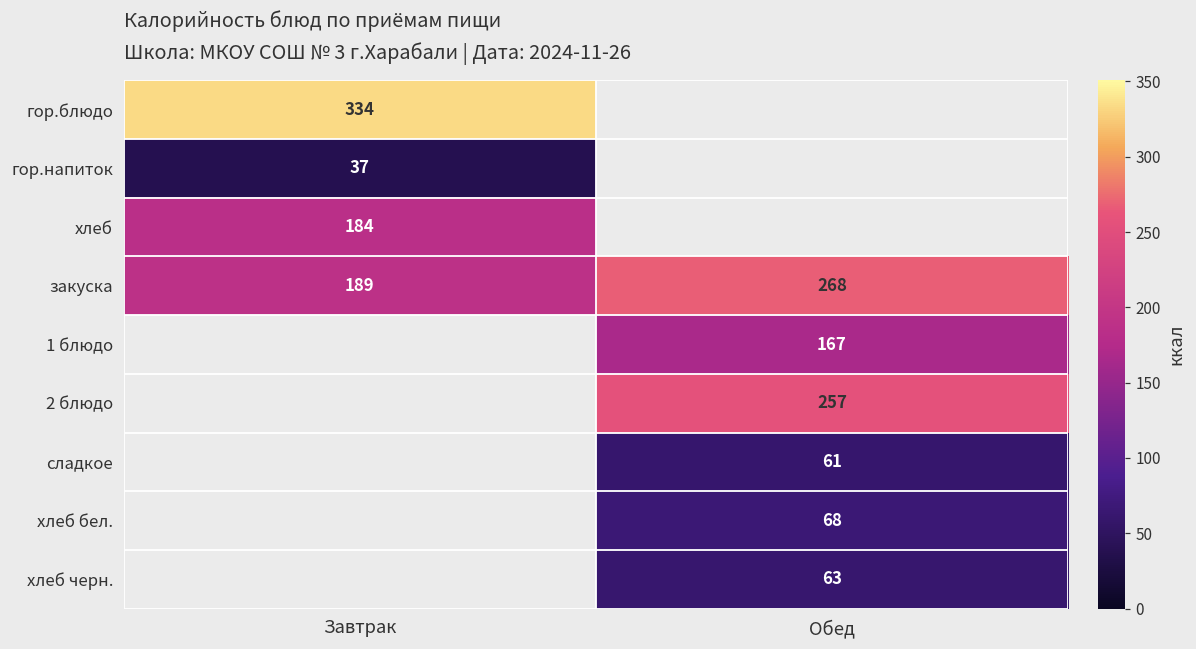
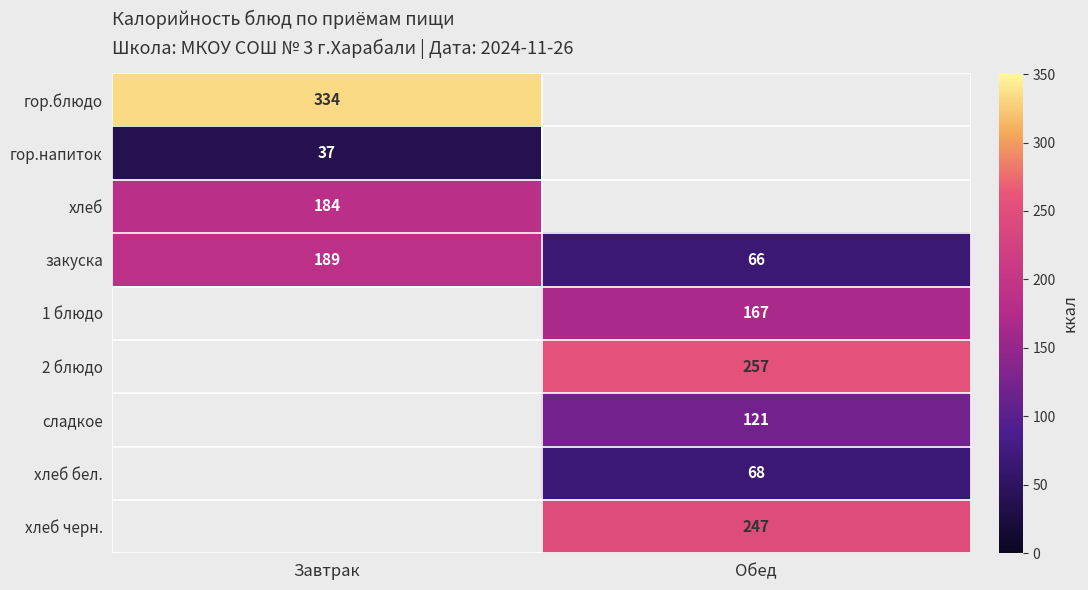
закуска, Обед: 268 -> 66
сладкое, Обед: 61 -> 121
хлеб черн., Обед: 63 -> 247
